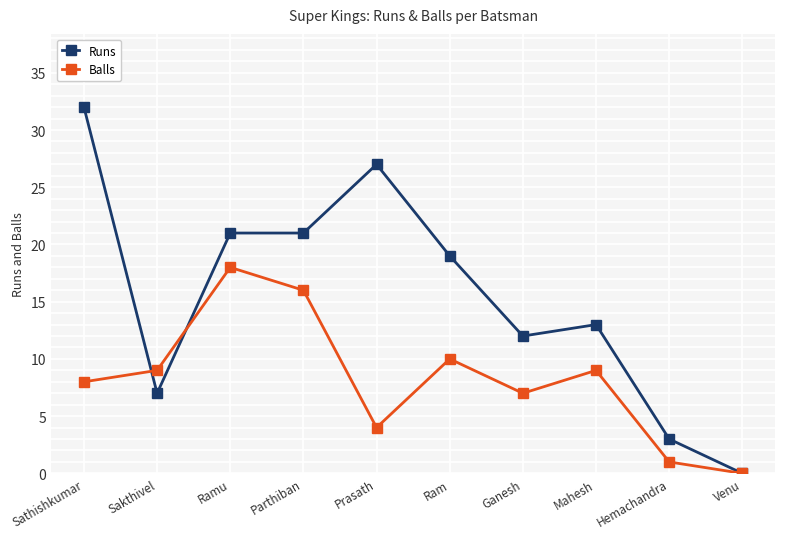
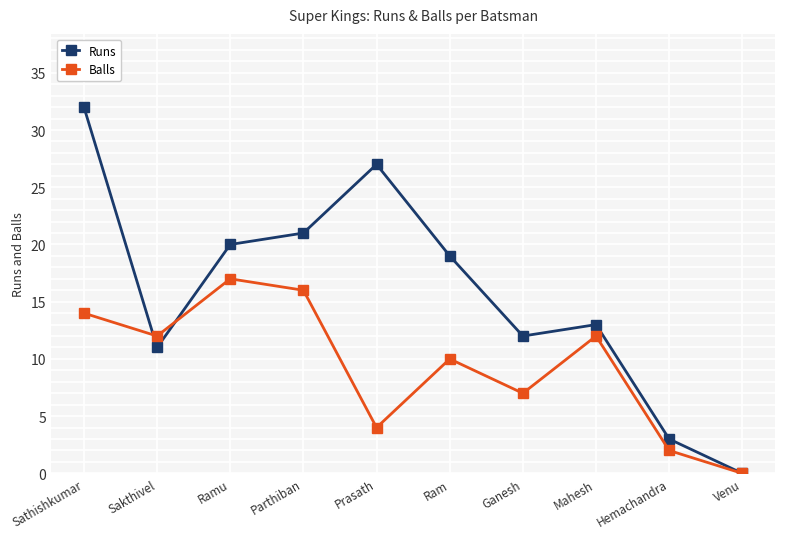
Balls, Sathishkumar: 8 -> 14
Runs, Sakthivel: 7 -> 11
Balls, Sakthivel: 9 -> 12
Runs, Ramu: 21 -> 20
Balls, Ramu: 18 -> 17
Balls, Mahesh: 9 -> 12
Balls, Hemachandra: 1 -> 2
